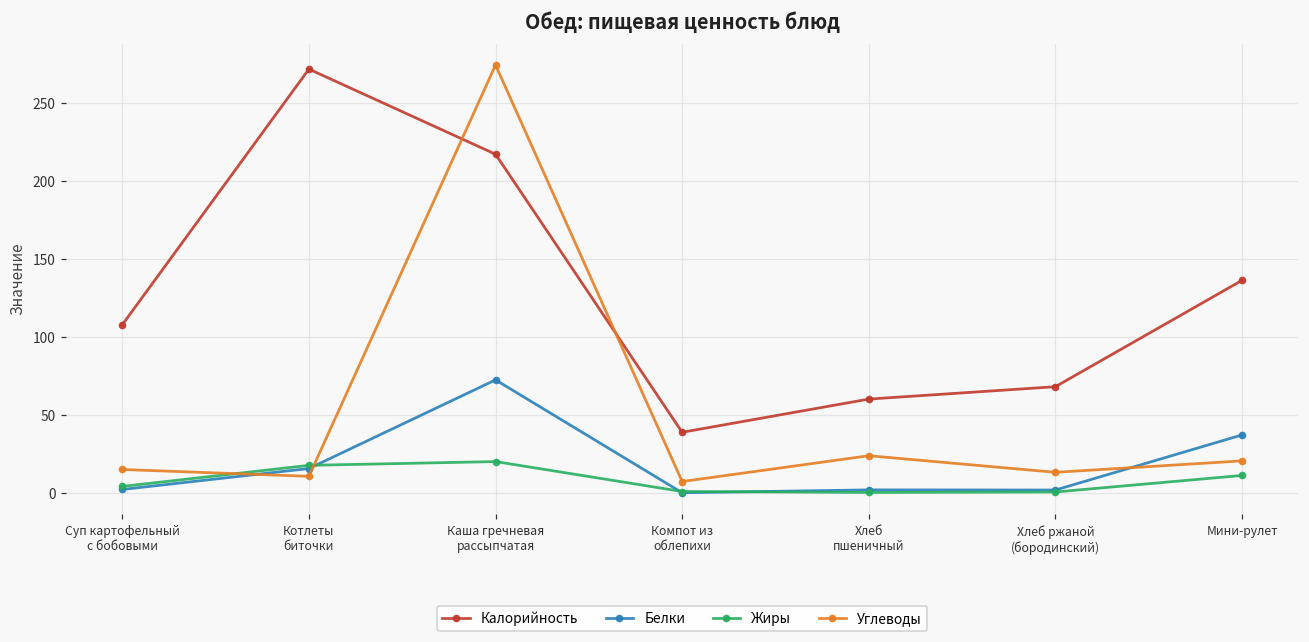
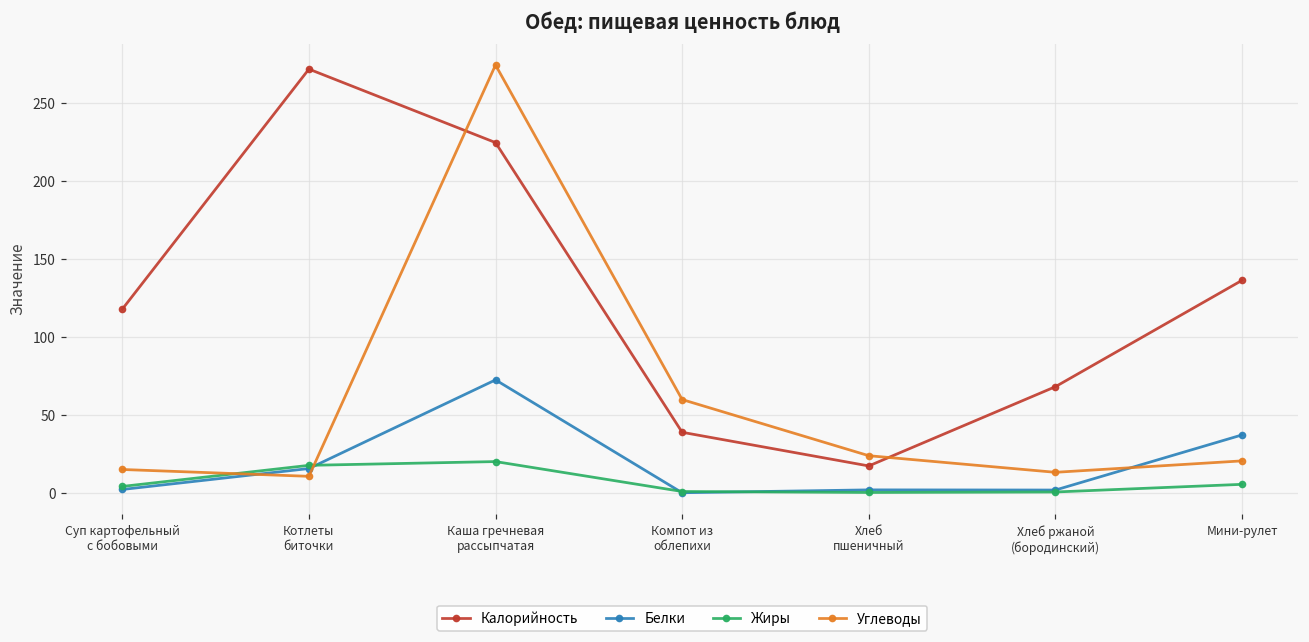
Калорийность, Суп картофельный с бобовыми: 108 -> 118
Калорийность, Каша гречневая рассыпчатая: 217 -> 225
Углеводы, Компот из облепихи: 7 -> 60
Калорийность, Хлеб пшеничный: 60 -> 17
Жиры, Мини-рулет: 11 -> 6
